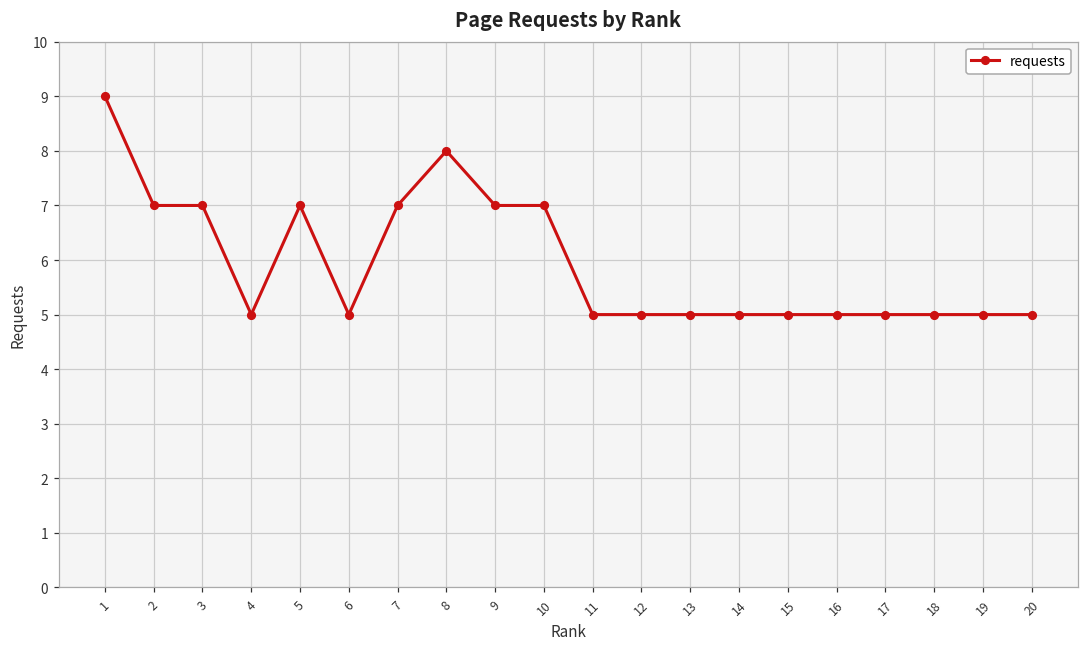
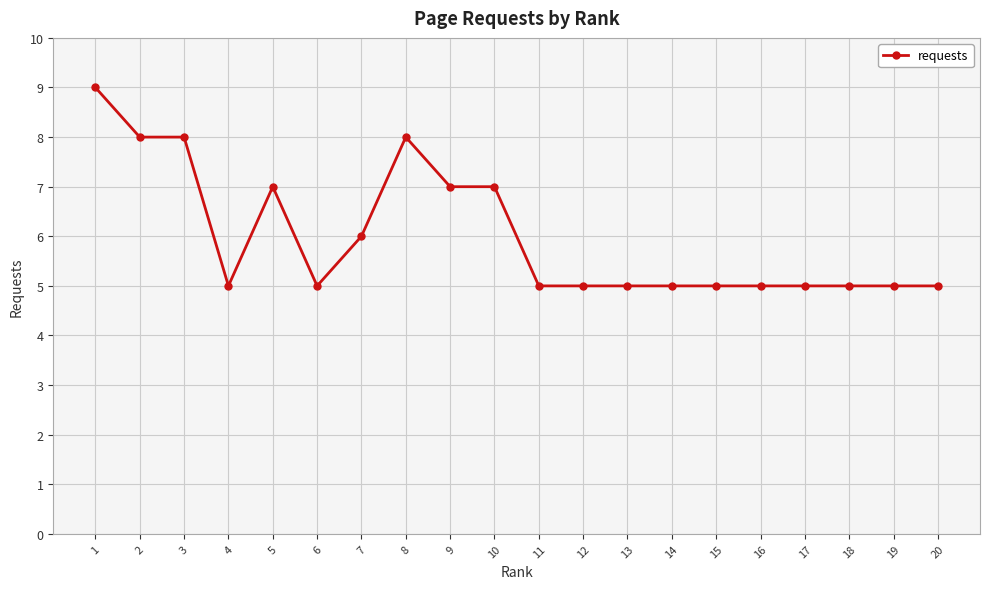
2: 7 -> 8
3: 7 -> 8
7: 7 -> 6
